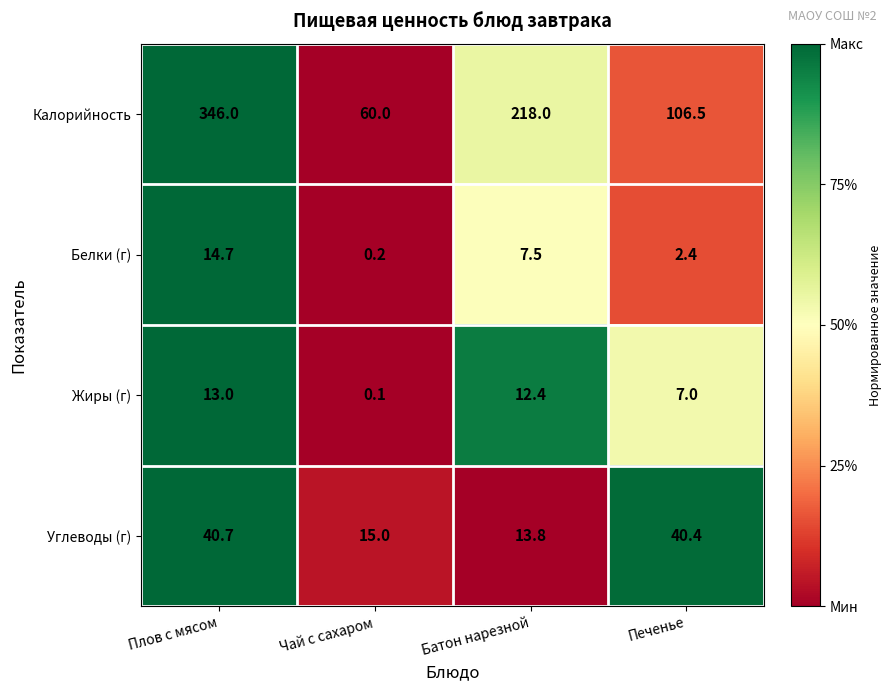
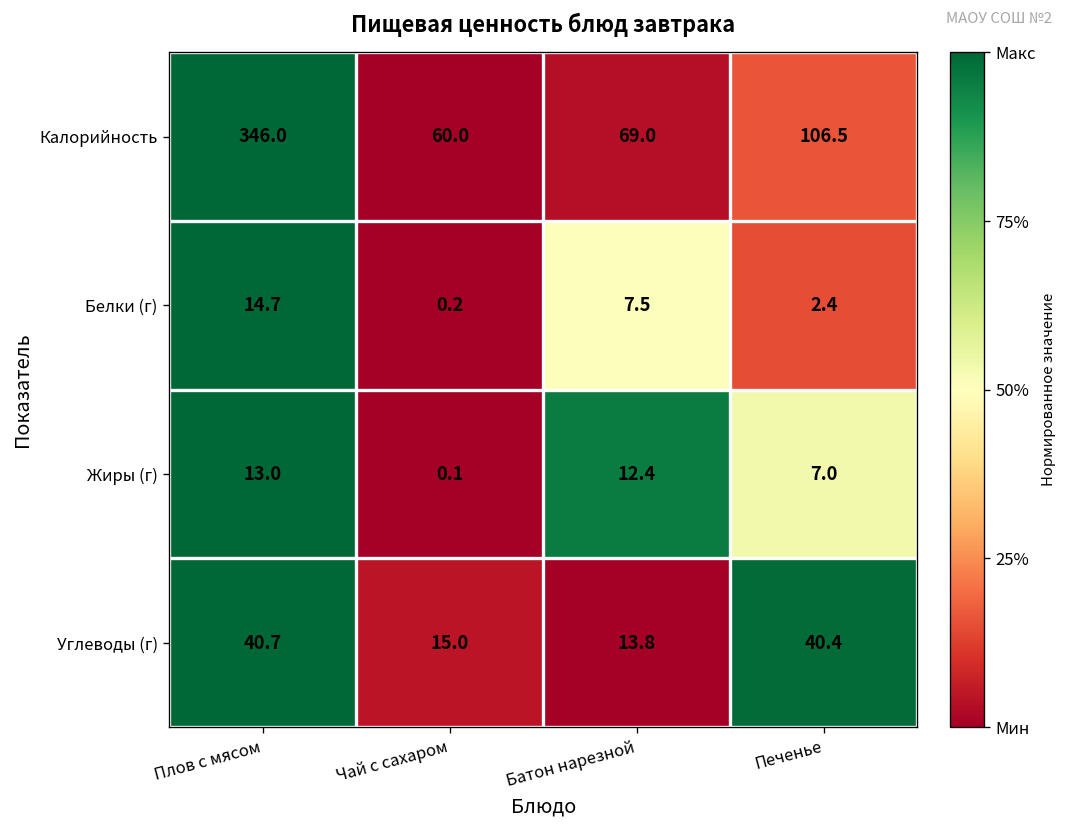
Калорийность, Батон нарезной: 218.0 -> 69.0
